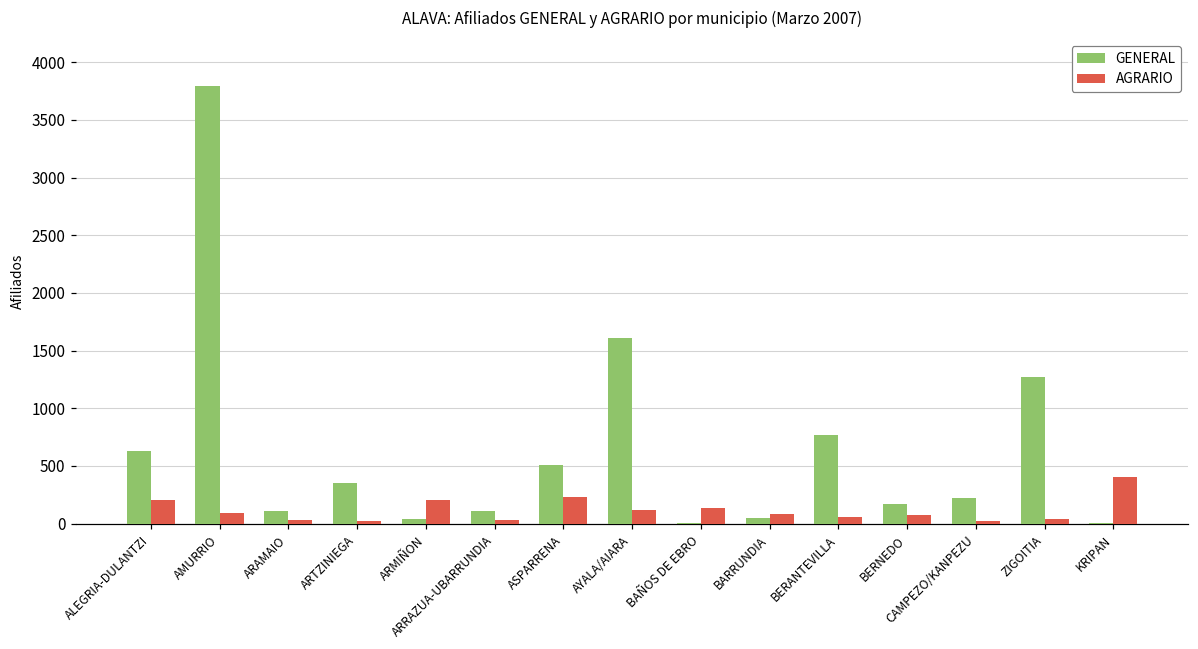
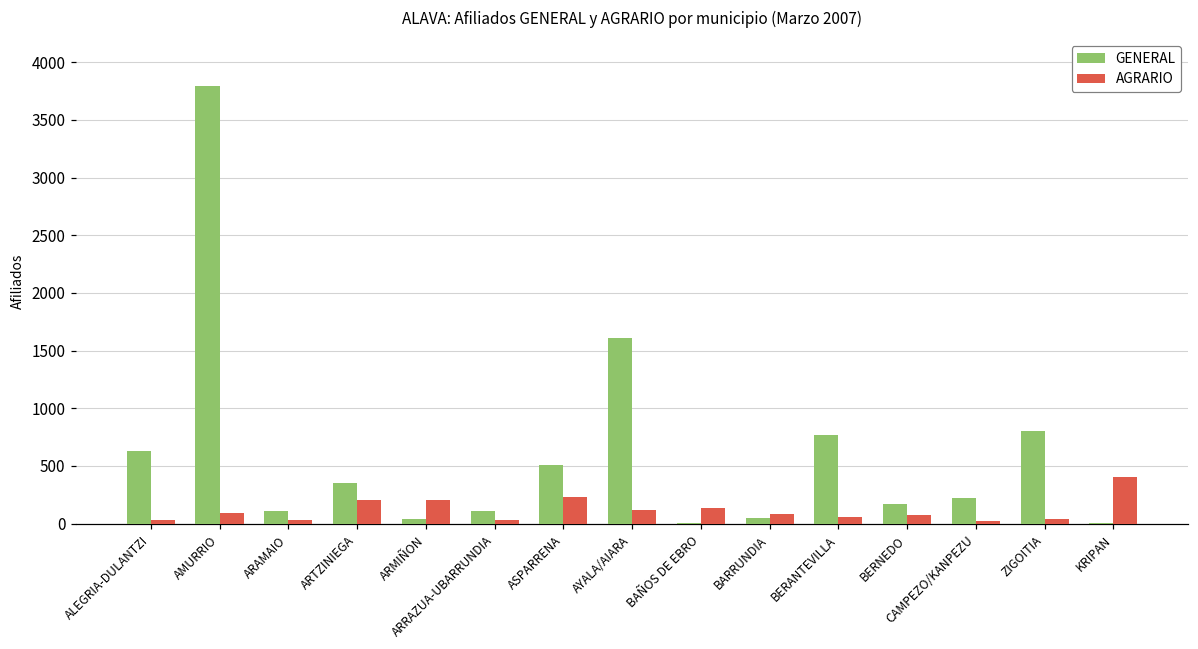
AGRARIO, ALEGRIA-DULANTZI: 200 -> 30
AGRARIO, ARTZINIEGA: 30 -> 200
GENERAL, ZIGOITIA: 1270 -> 800
